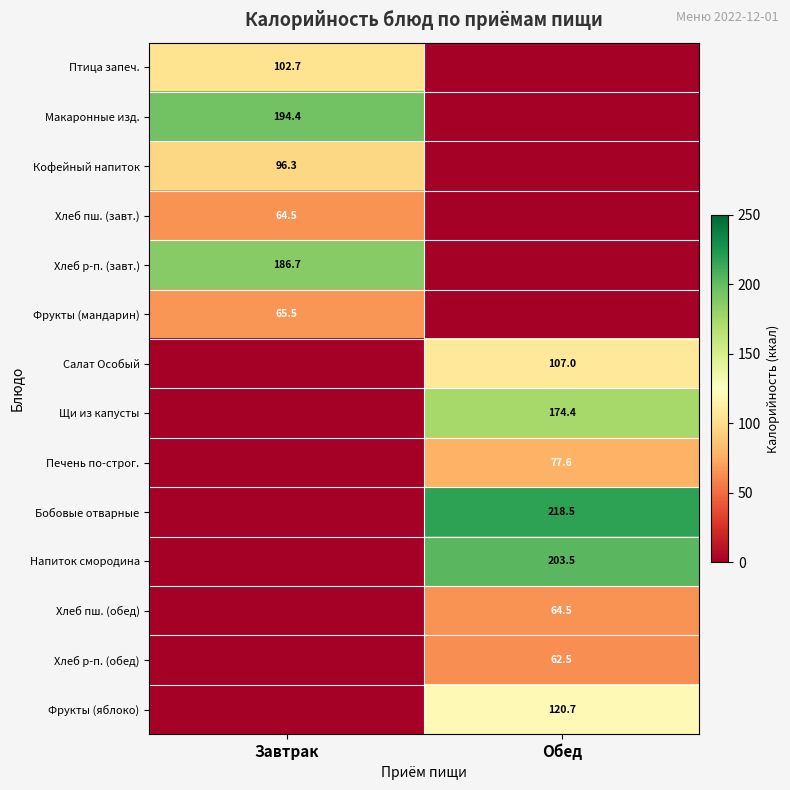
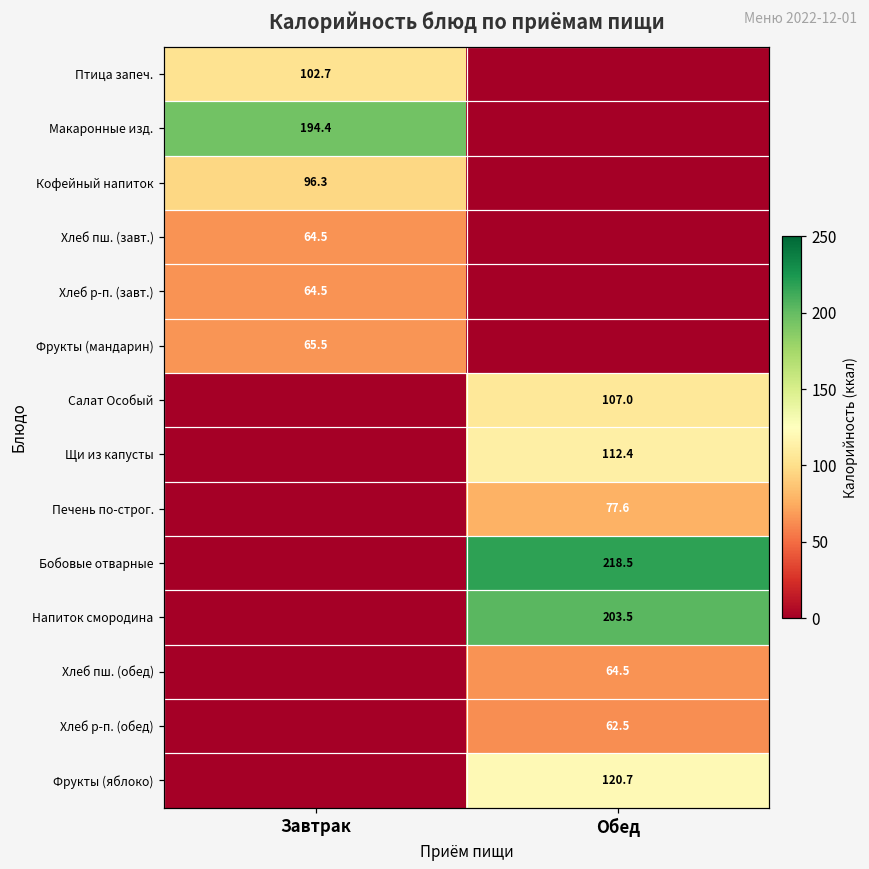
Хлеб р-п. (завт.), Завтрак: 186.7 -> 64.5
Щи из капусты, Обед: 174.4 -> 112.4
